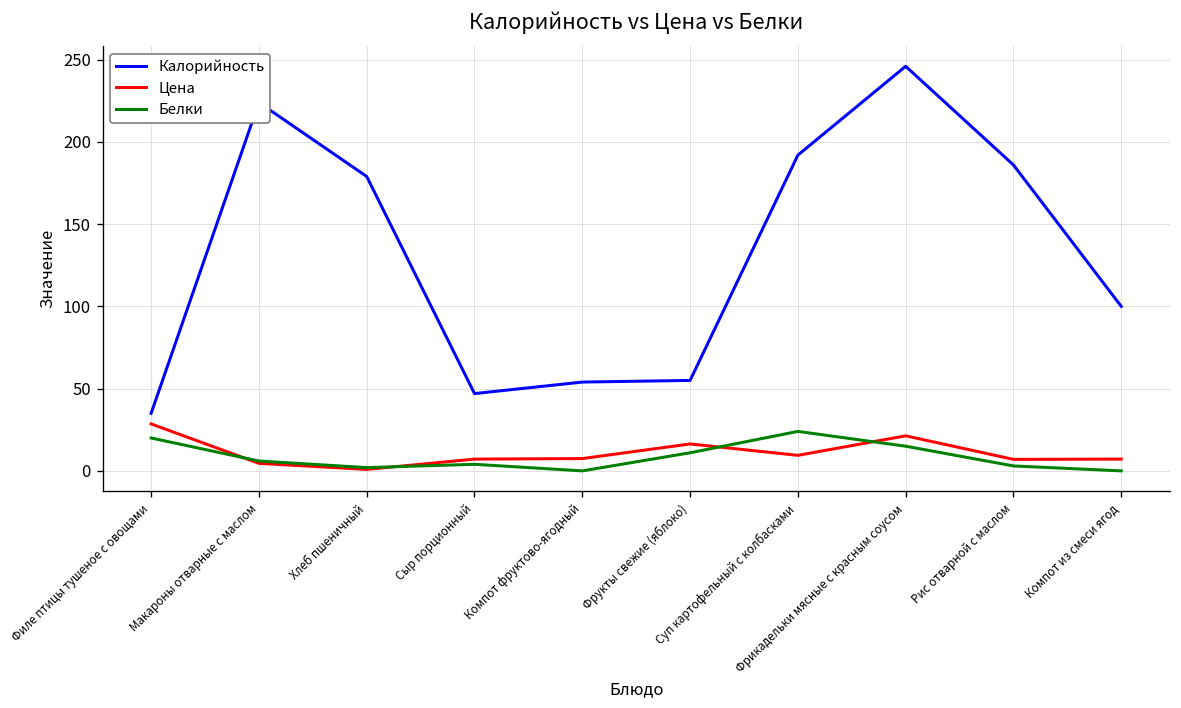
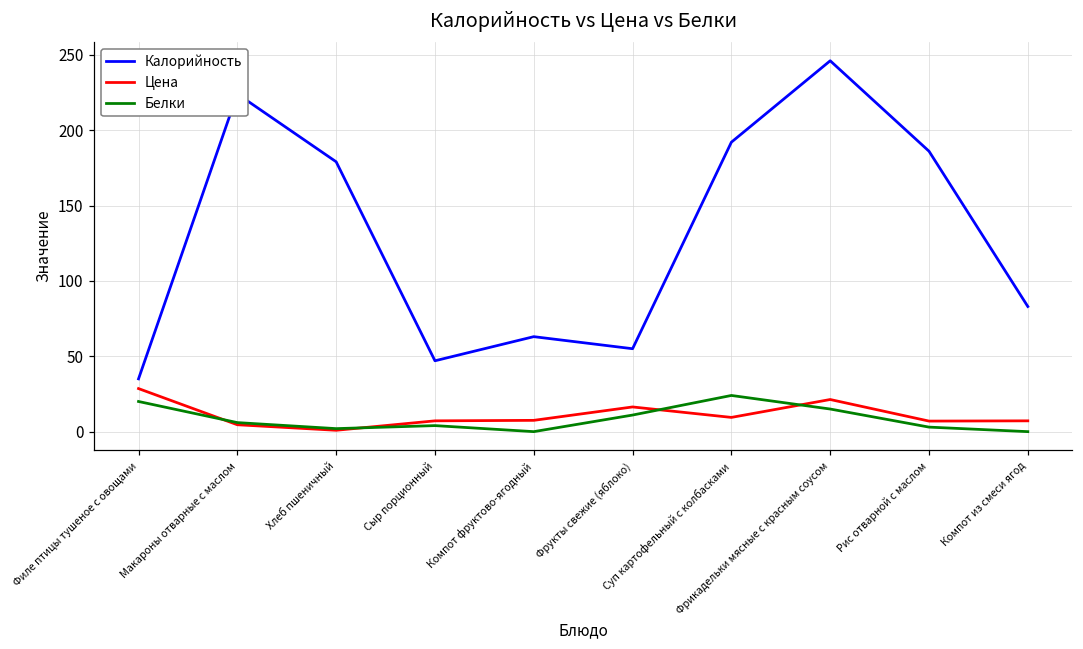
Калорийность, Компот фруктово-ягодный: 54 -> 63
Калорийность, Компот из смеси ягод: 100 -> 83
